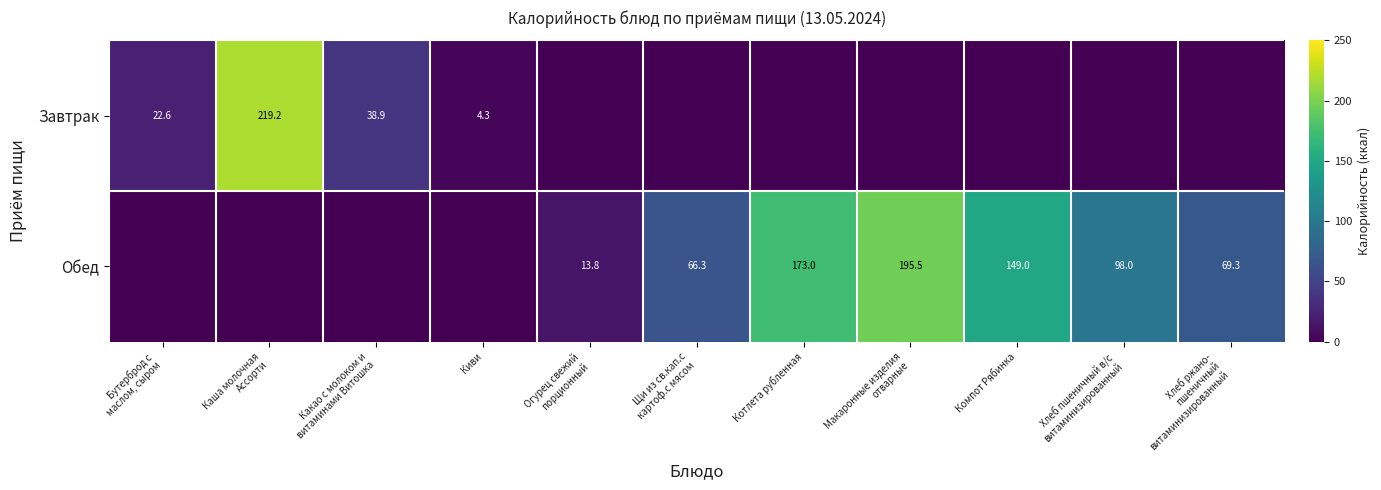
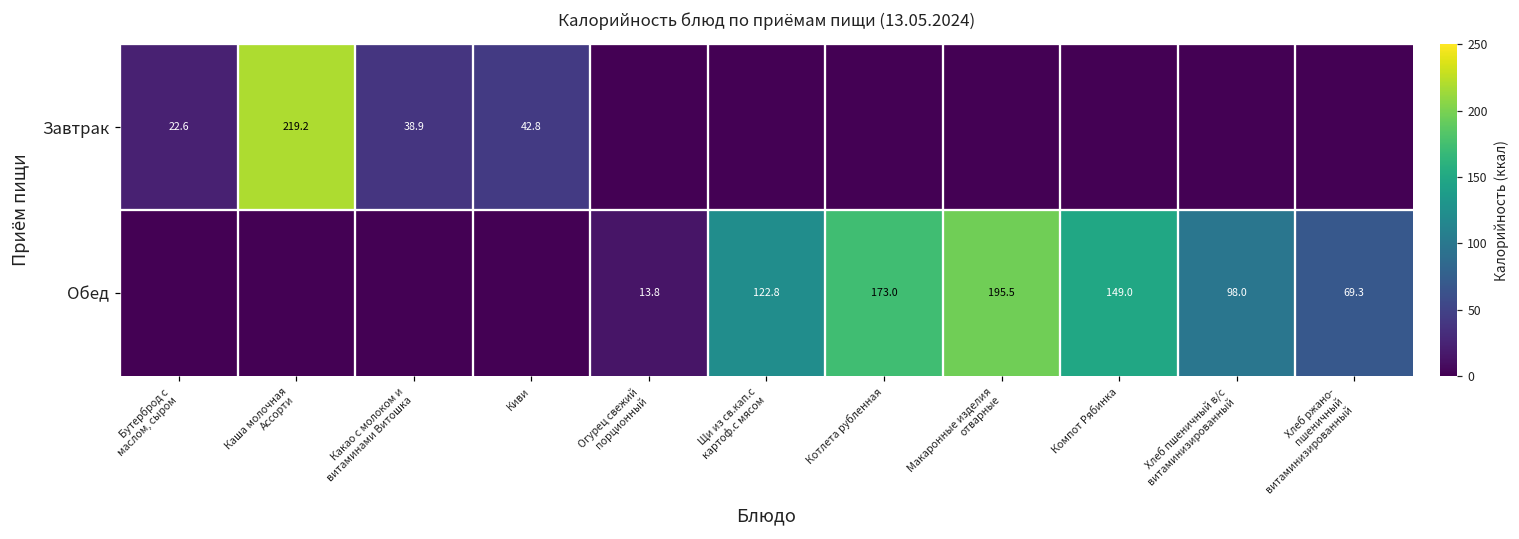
Завтрак, Киви: 4.3 -> 42.8
Обед, Щи из св.кап.с картоф.с мясом: 66.3 -> 122.8
